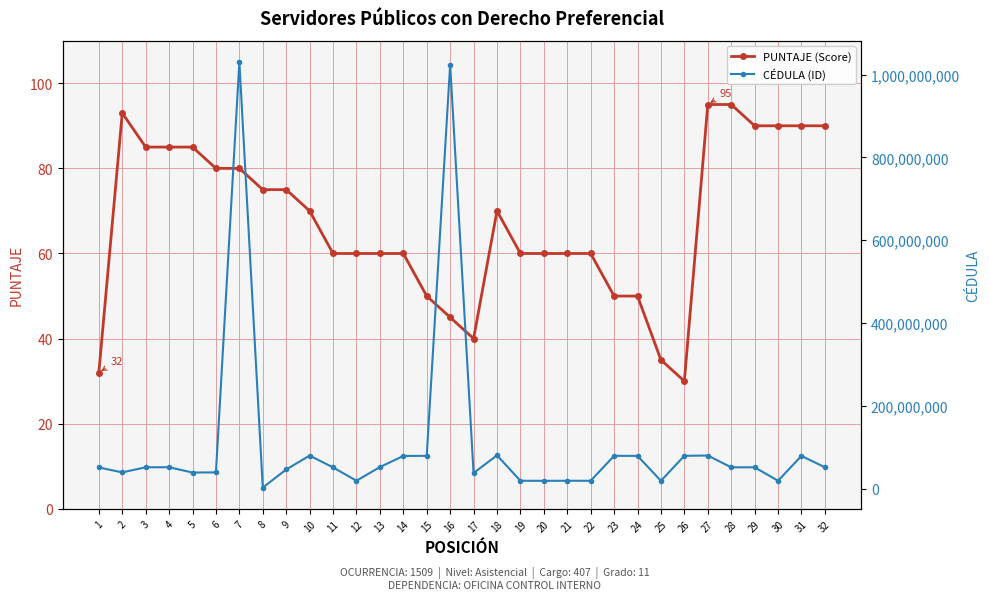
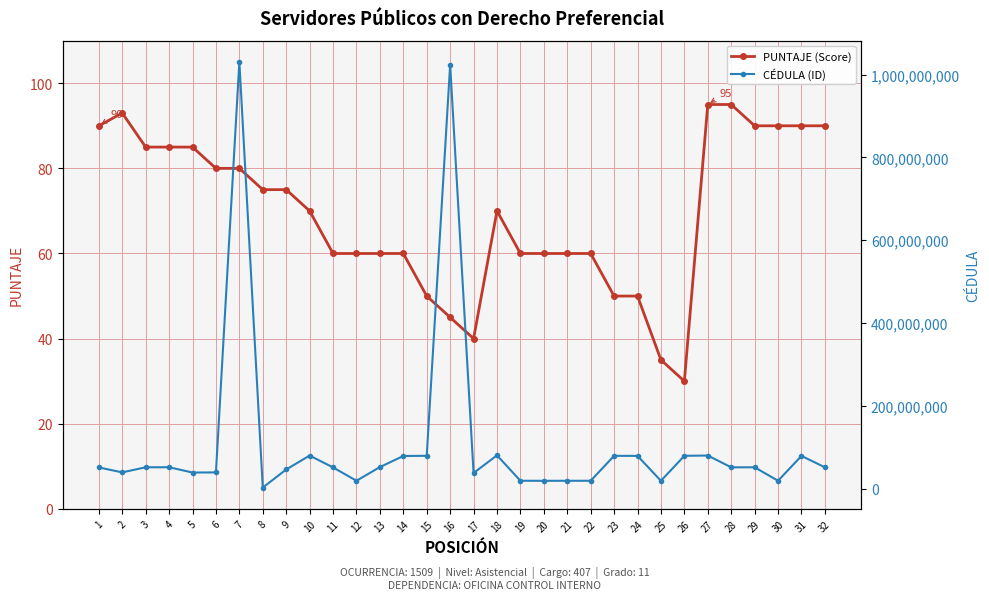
PUNTAJE (Score), 1: 32 -> 90
